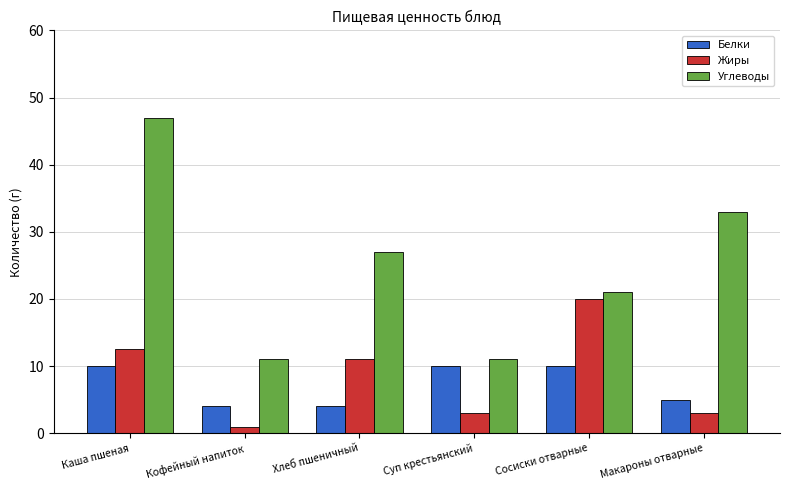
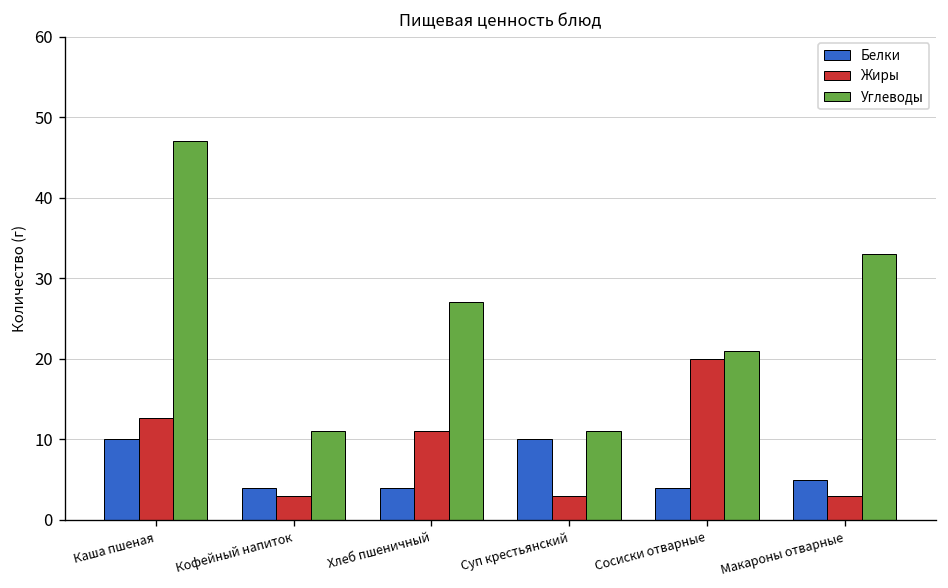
Жиры, Кофейный напиток: 1 -> 3
Белки, Сосиски отварные: 10 -> 4
